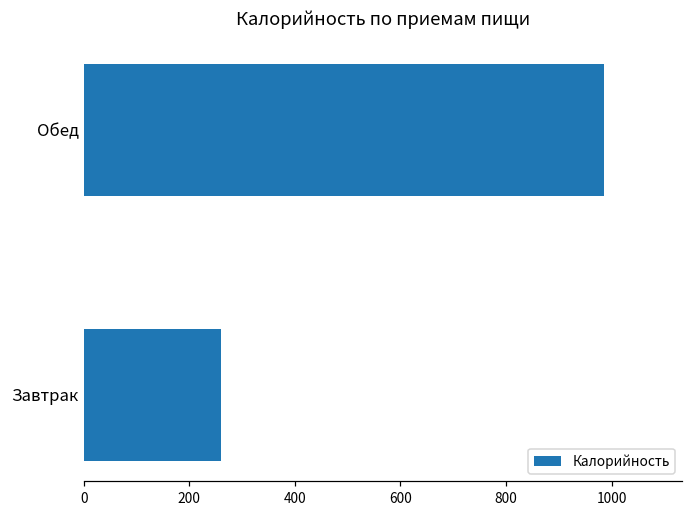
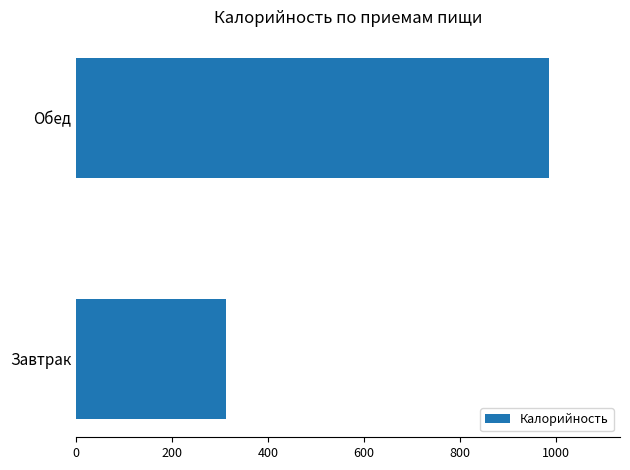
Завтрак: 260 -> 310
